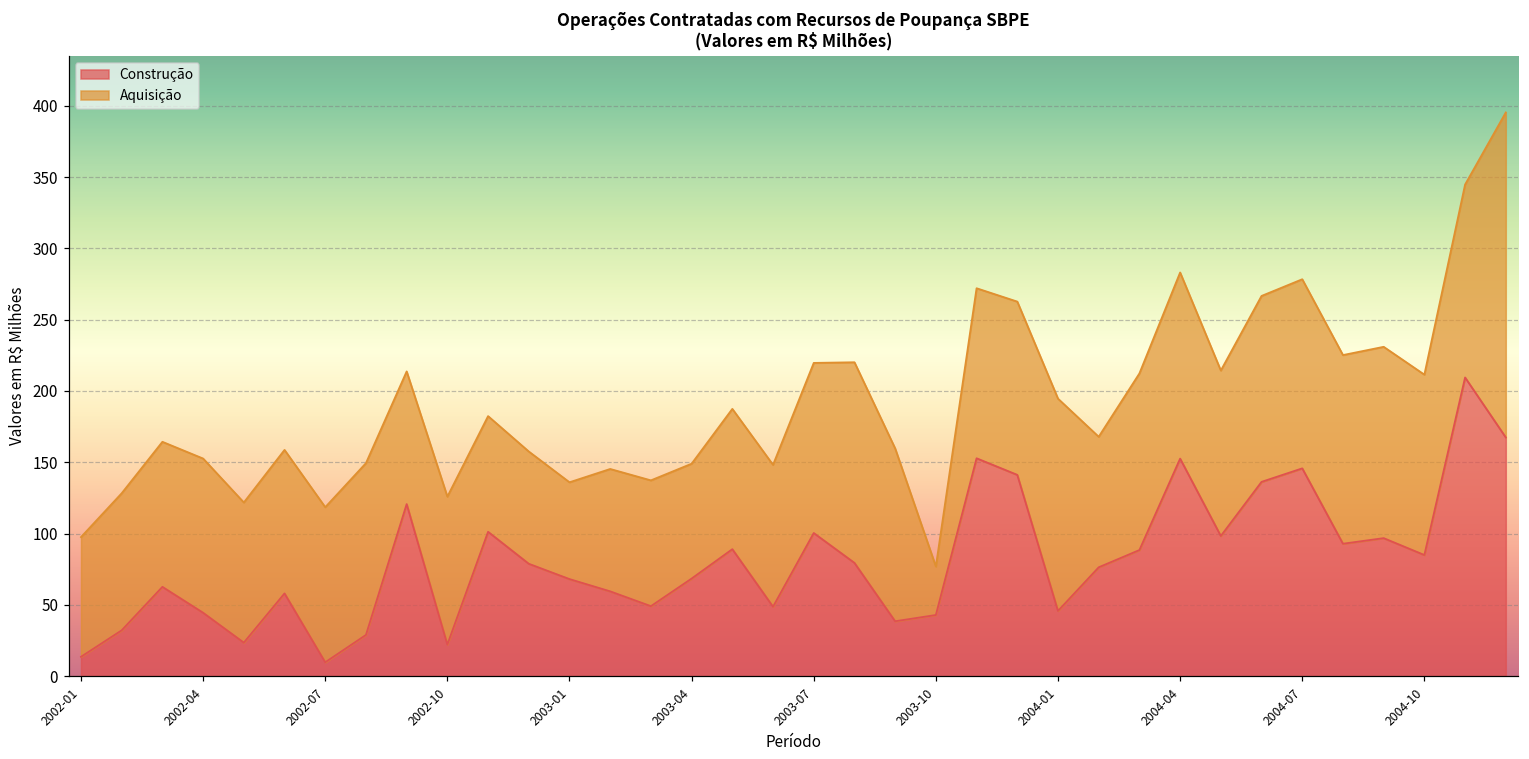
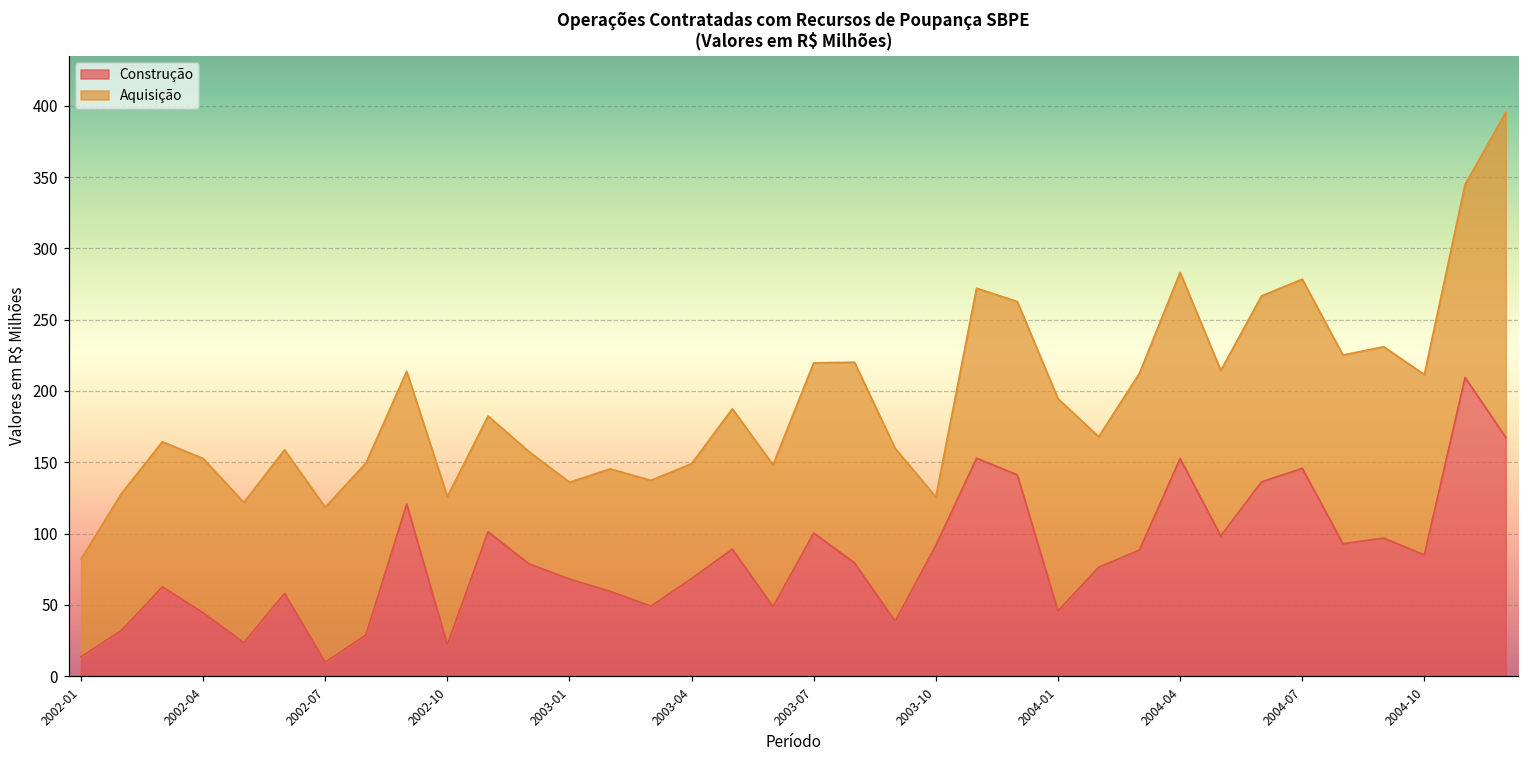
Aquisição, 2002-01: 84 -> 69
Construção, 2003-10: 43 -> 92
